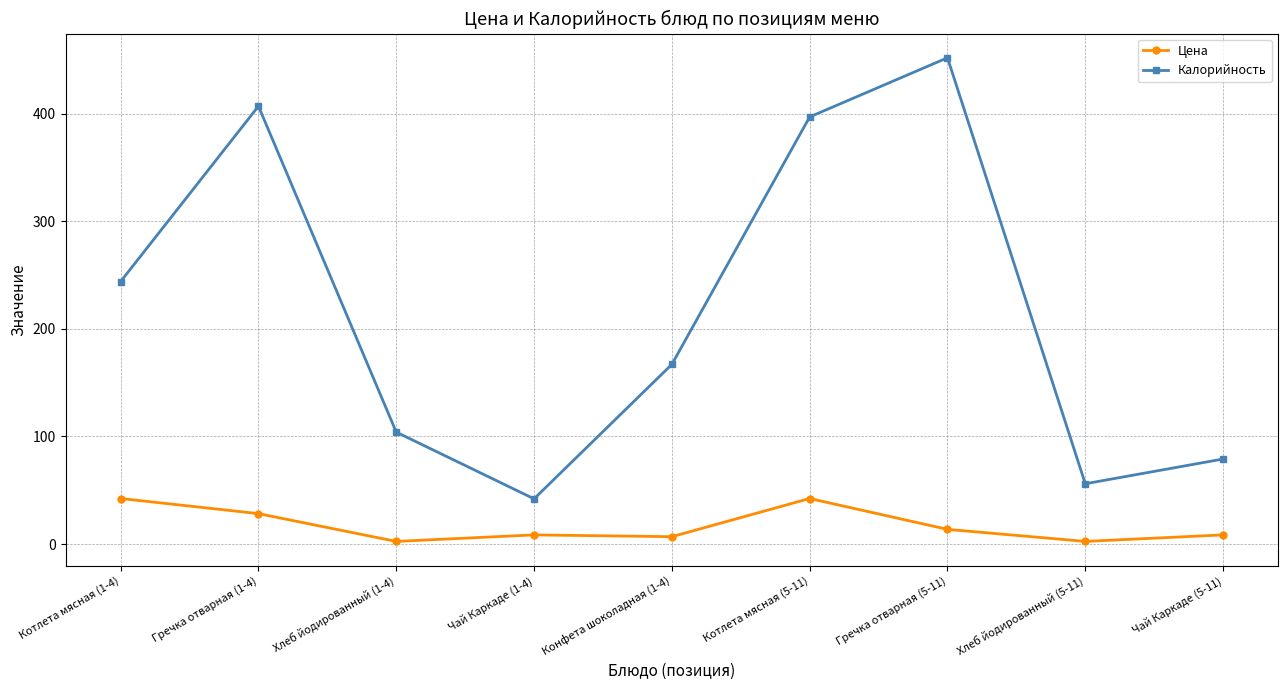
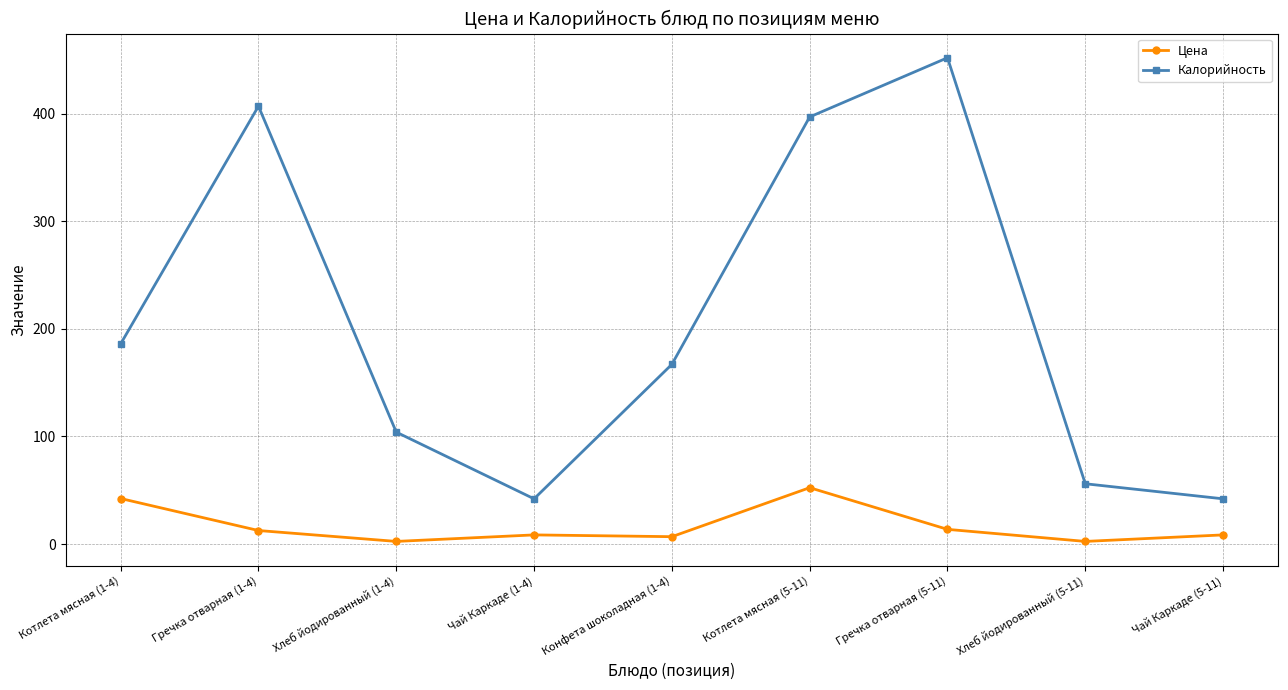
Калорийность, Котлета мясная (1-4): 244 -> 186
Цена, Гречка отварная (1-4): 28 -> 13
Цена, Котлета мясная (5-11): 42 -> 52
Калорийность, Чай Каркаде (5-11): 79 -> 42
